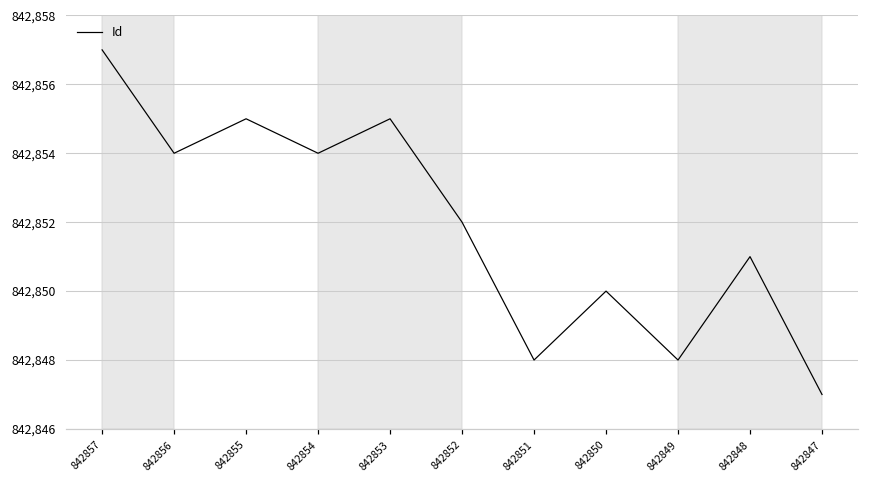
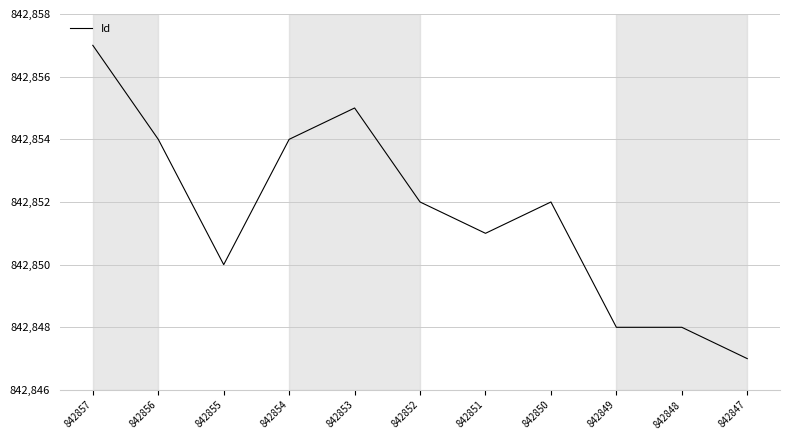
842855: 842,855 -> 842,850
842851: 842,848 -> 842,851
842850: 842,850 -> 842,852
842848: 842,851 -> 842,848
